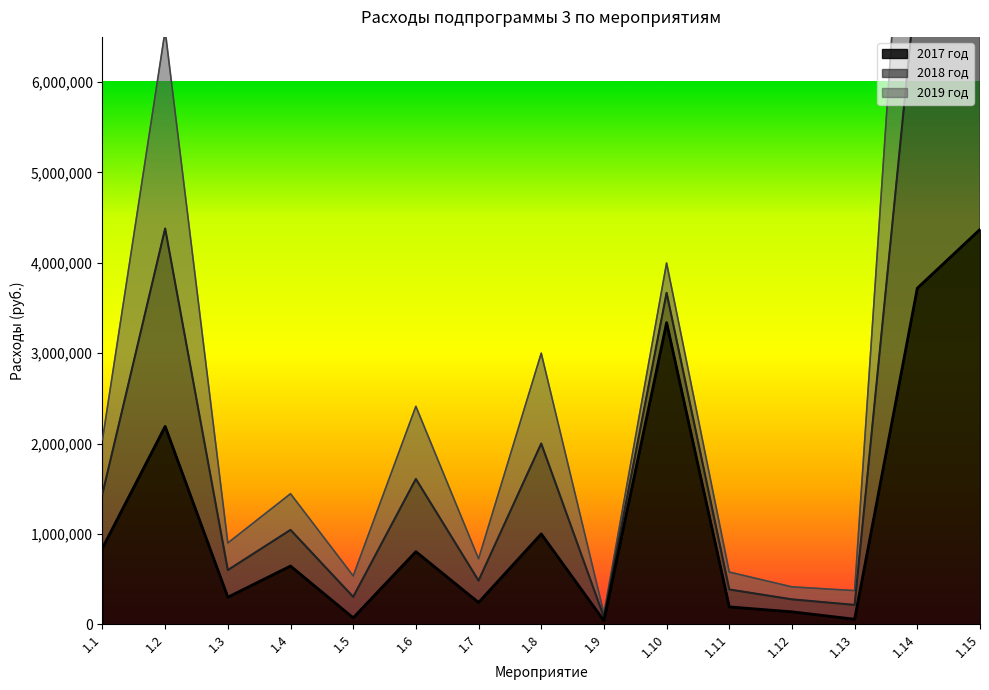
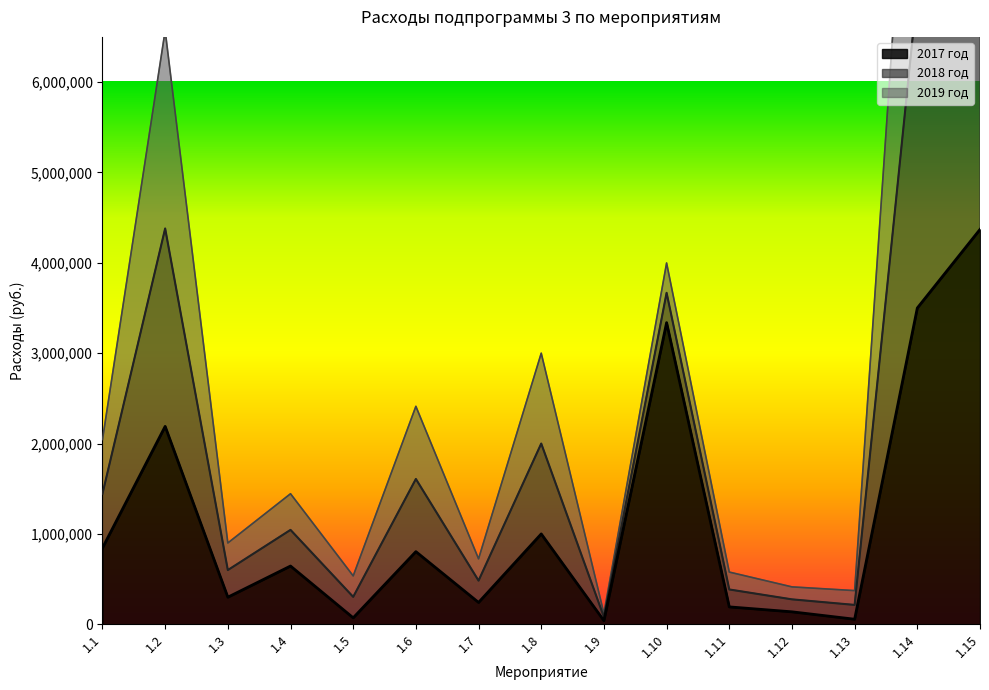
2017 год, 1.14: 3,700,000 -> 3,500,000
